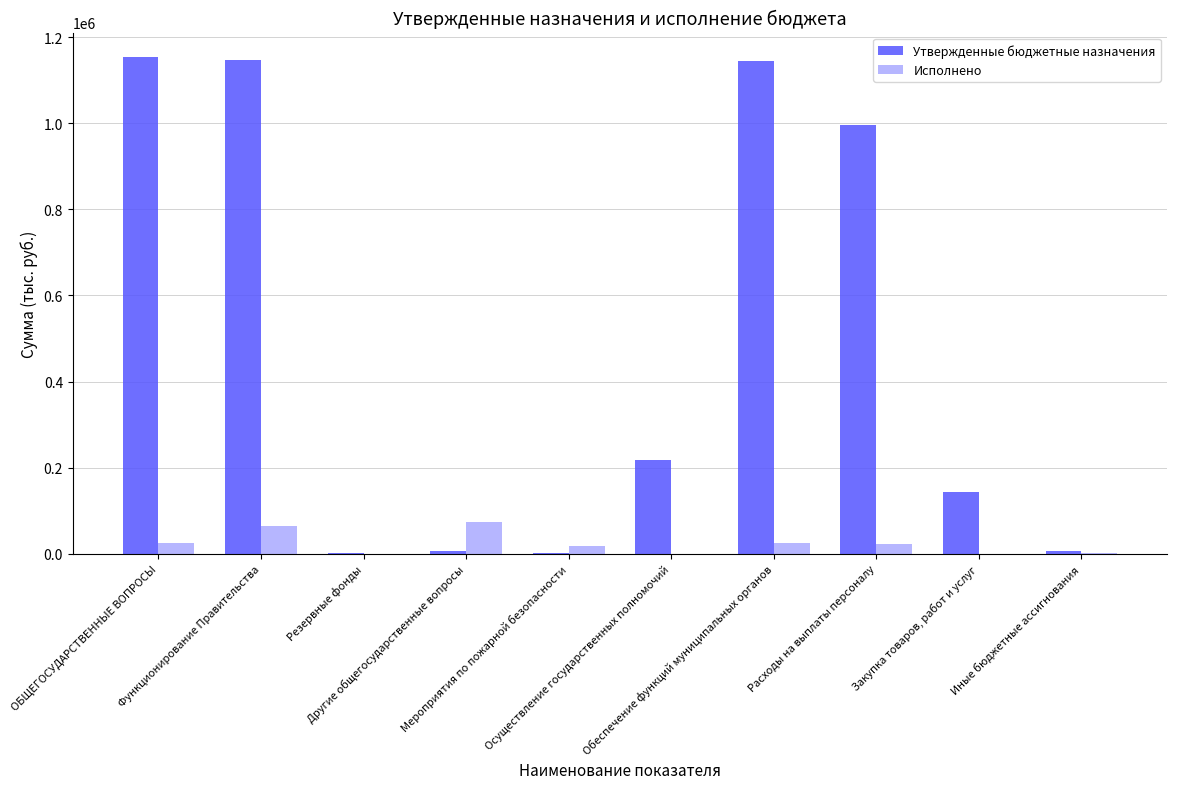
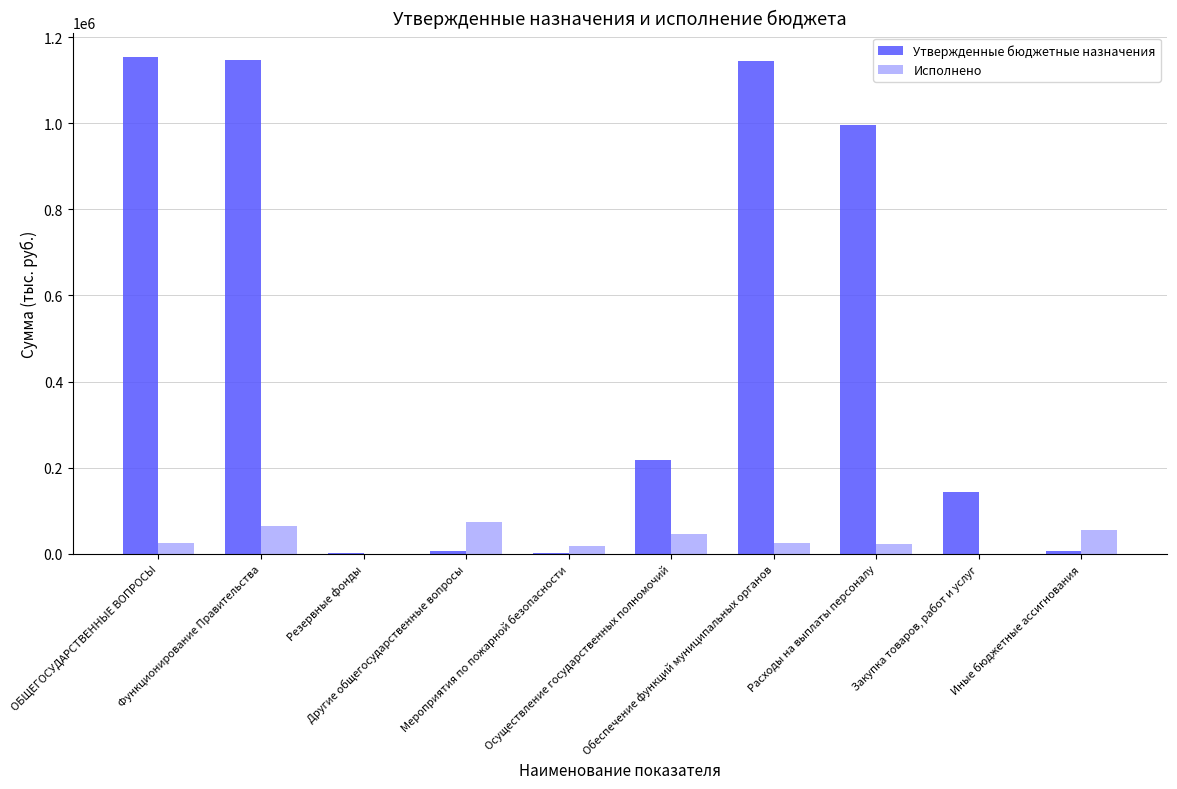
Исполнено, Осуществление государственных полномочий: 0 -> 50000
Исполнено, Иные бюджетные ассигнования: 0 -> 60000
